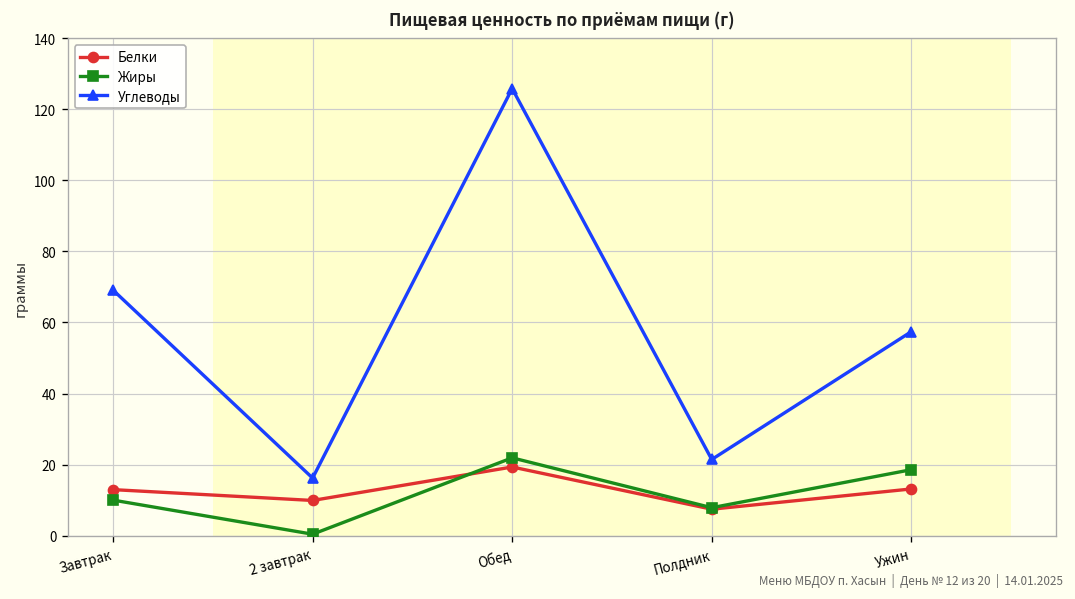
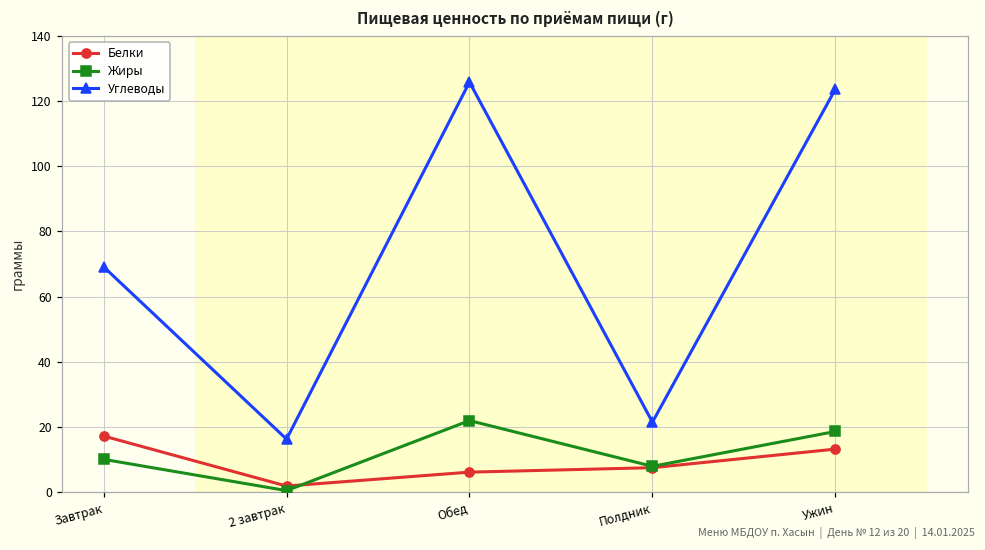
Белки, Завтрак: 13 -> 17
Белки, 2 завтрак: 10 -> 2
Белки, Обед: 19 -> 6
Углеводы, Ужин: 57 -> 124
